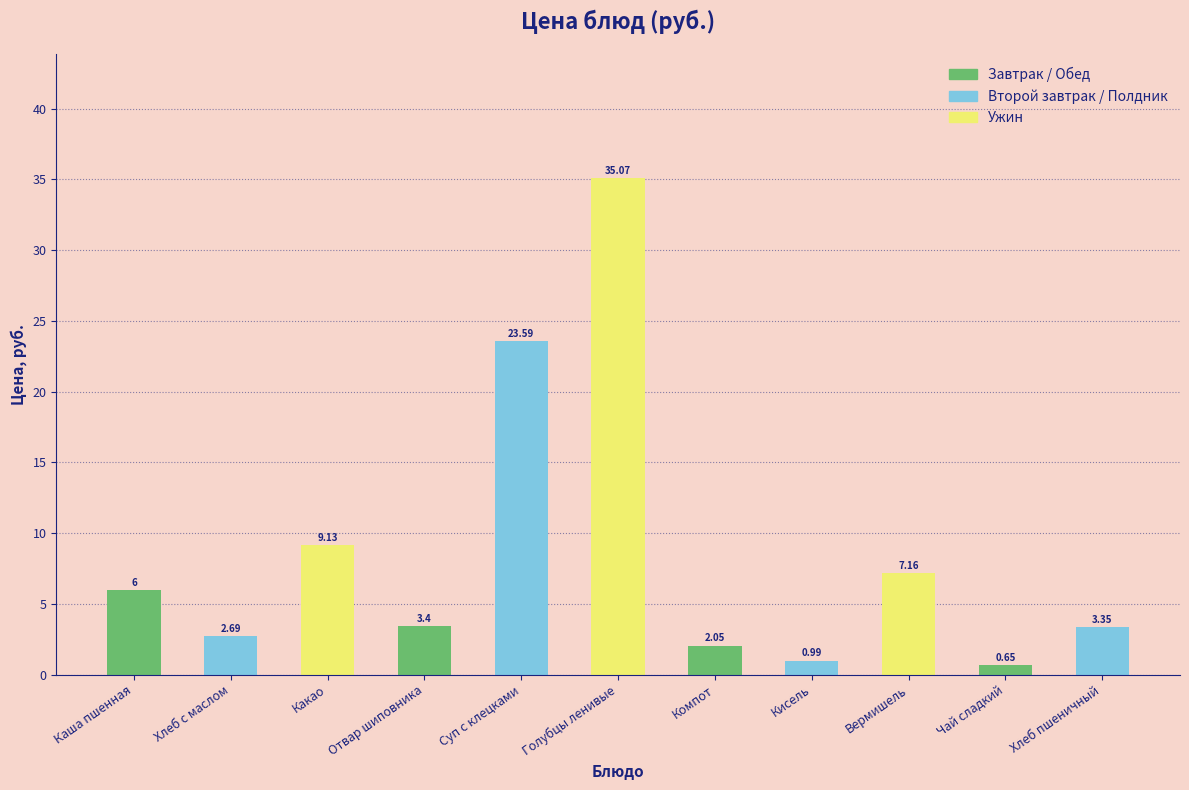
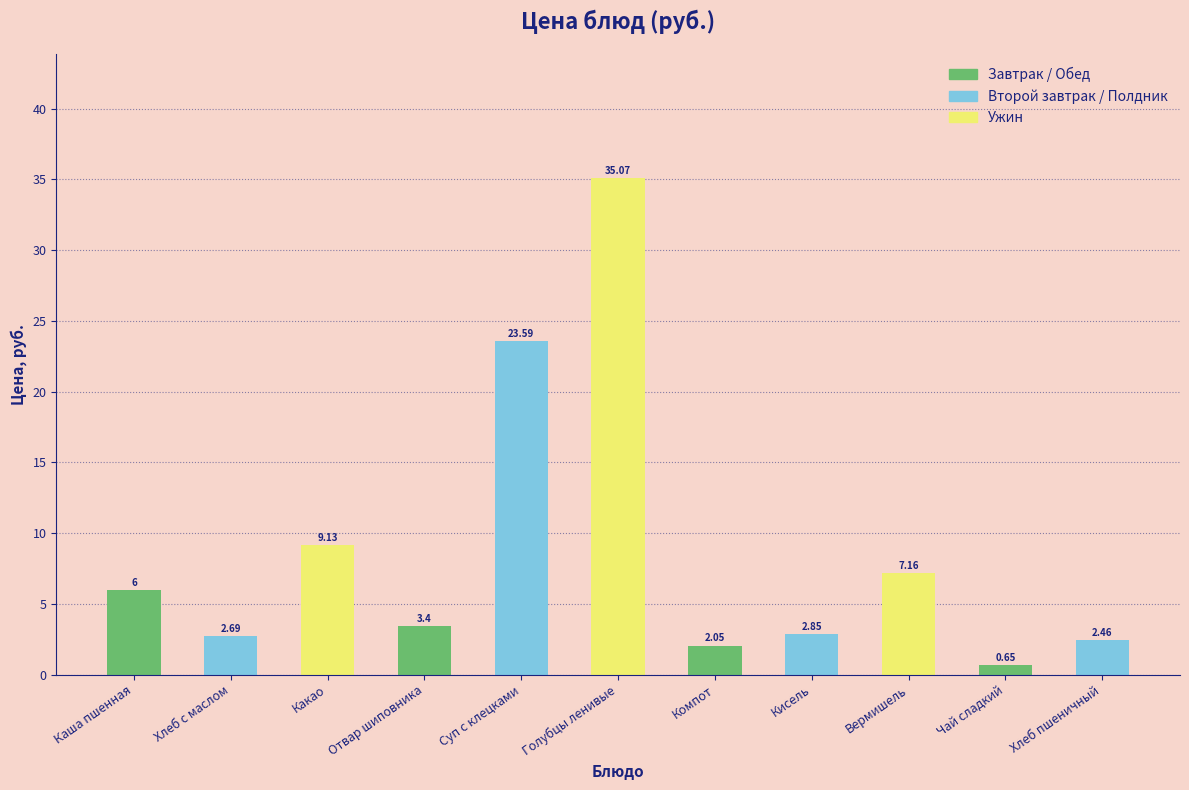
Кисель: 0.99 -> 2.85
Хлеб пшеничный: 3.35 -> 2.46
